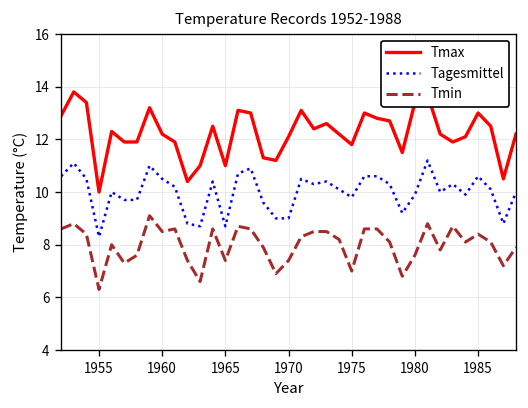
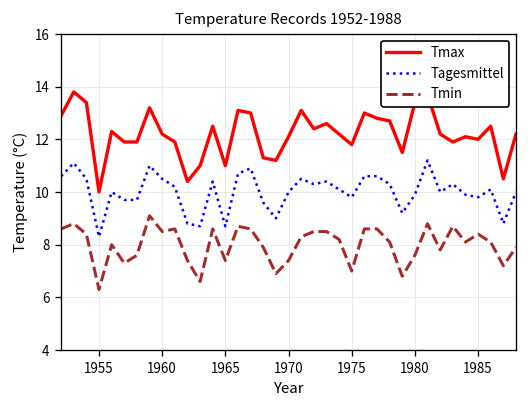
Tagesmittel, 1970: 9 -> 10
Tmax, 1985: 13 -> 12
Tagesmittel, 1985: 10.6 -> 9.8
